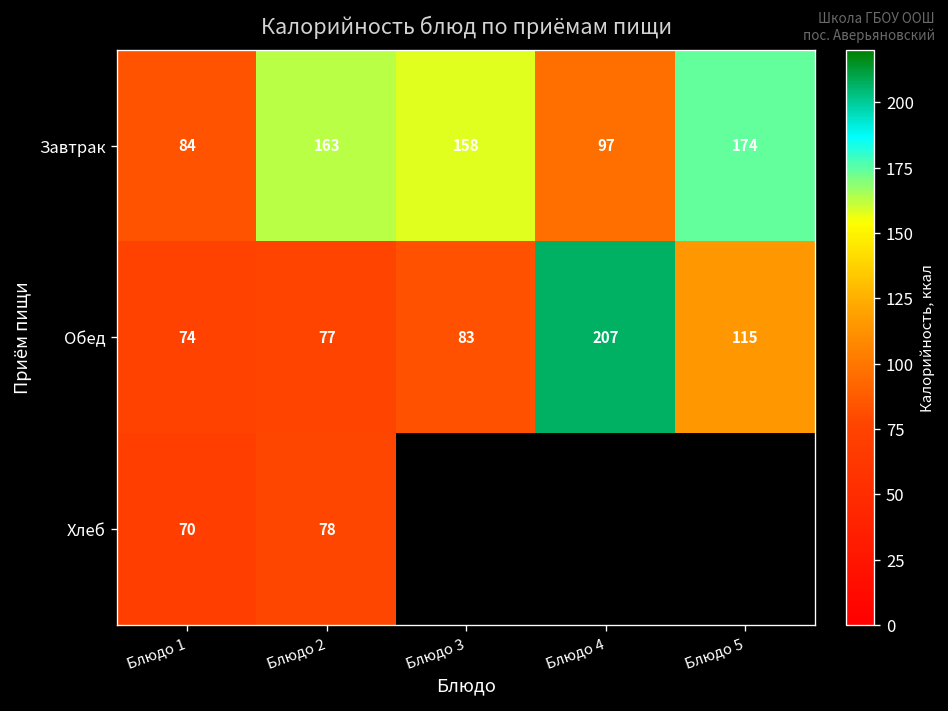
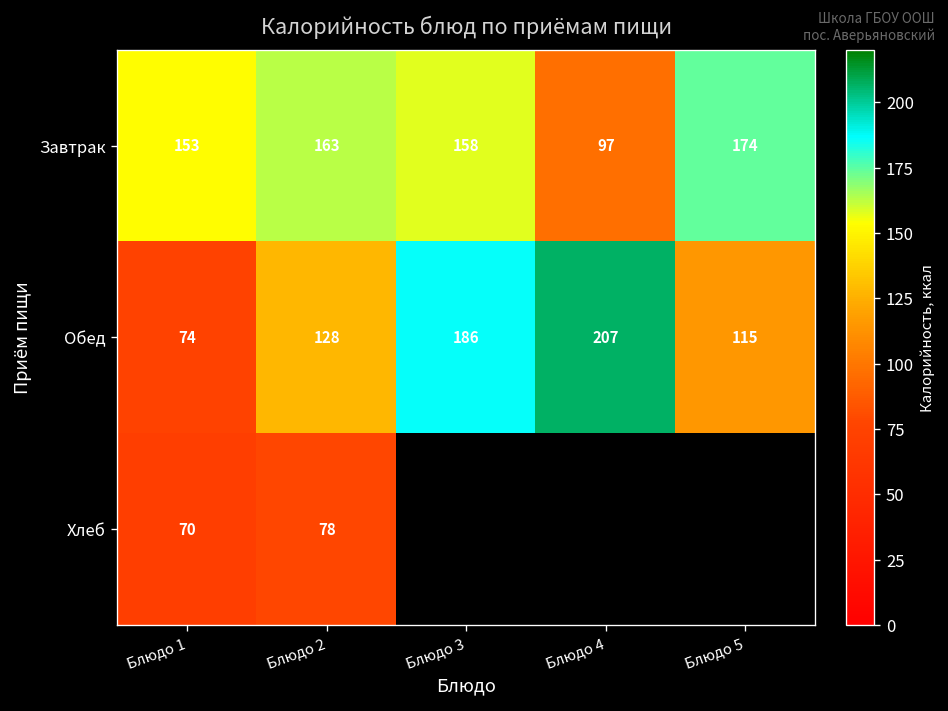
Завтрак, Блюдо 1: 84 -> 153
Обед, Блюдо 2: 77 -> 128
Обед, Блюдо 3: 83 -> 186
